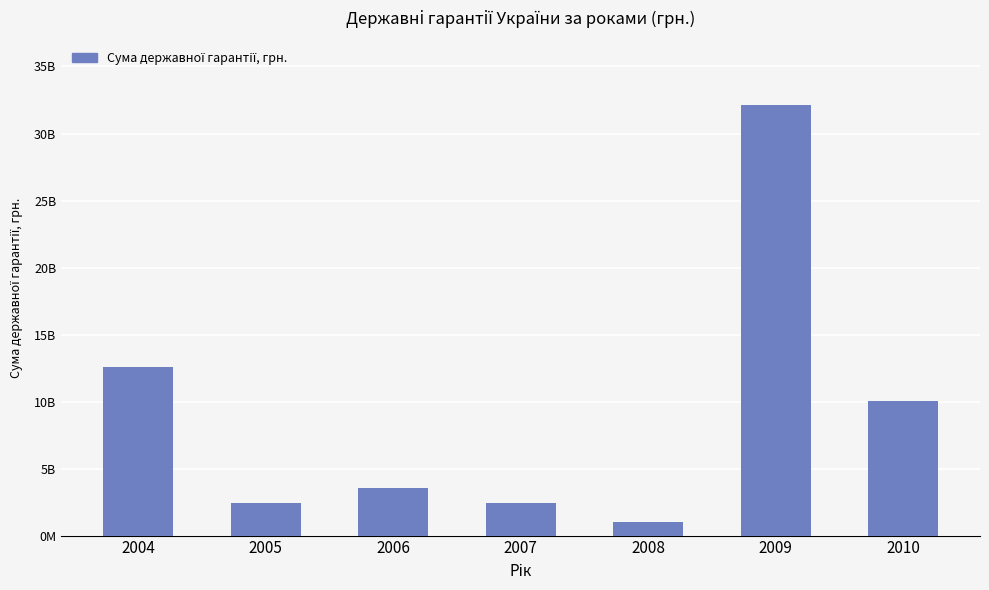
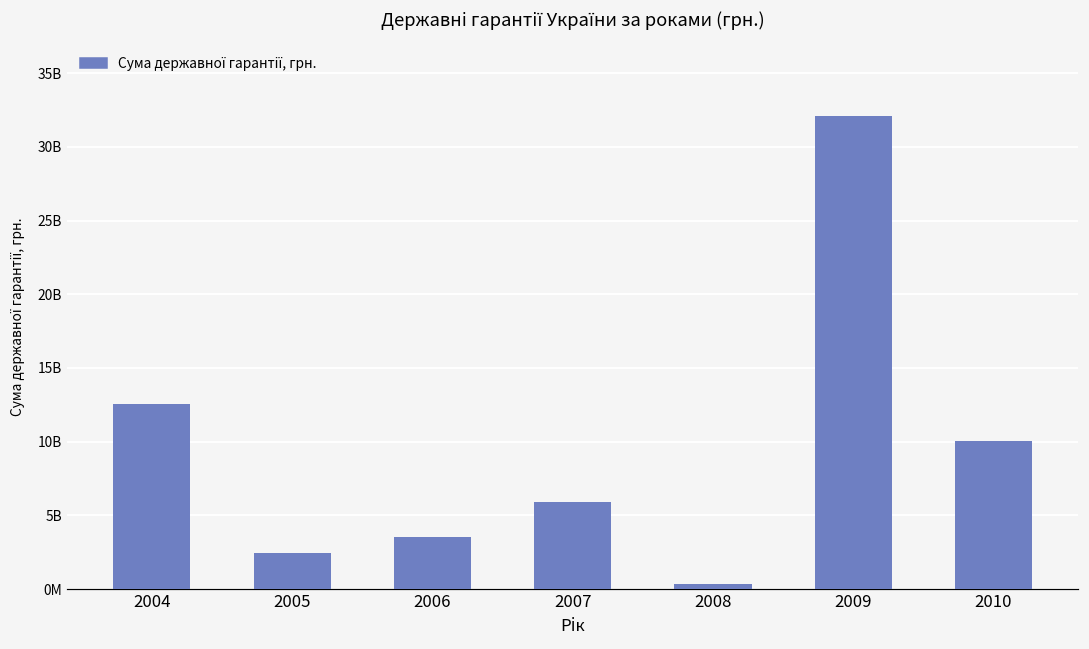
2007: 2400000000 -> 5900000000
2008: 1000000000 -> 400000000
